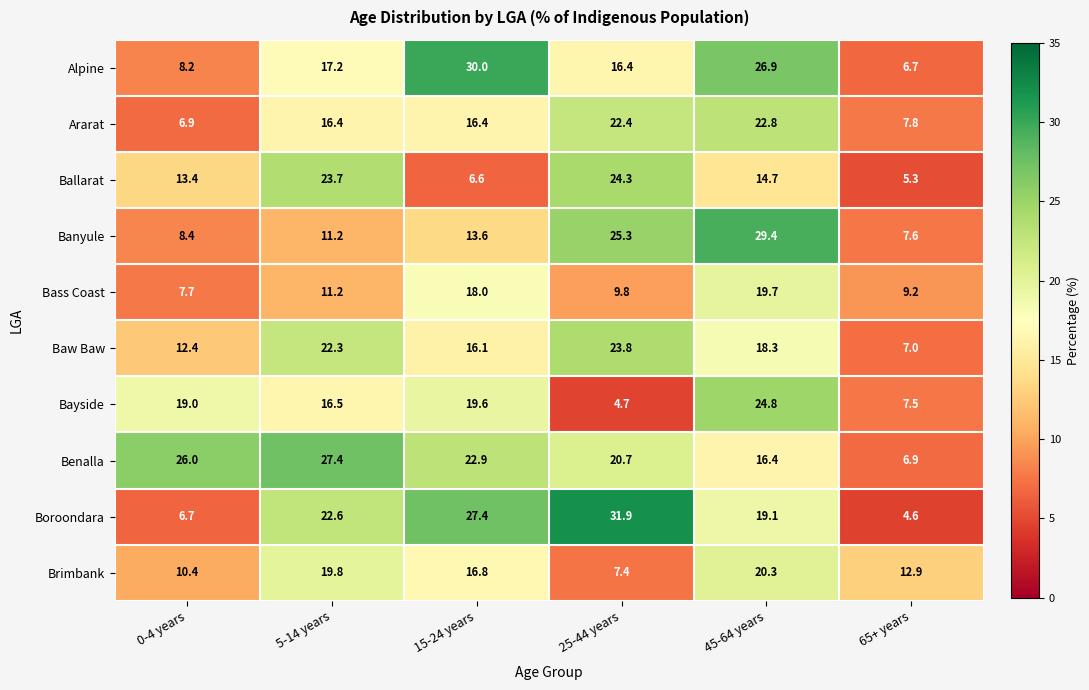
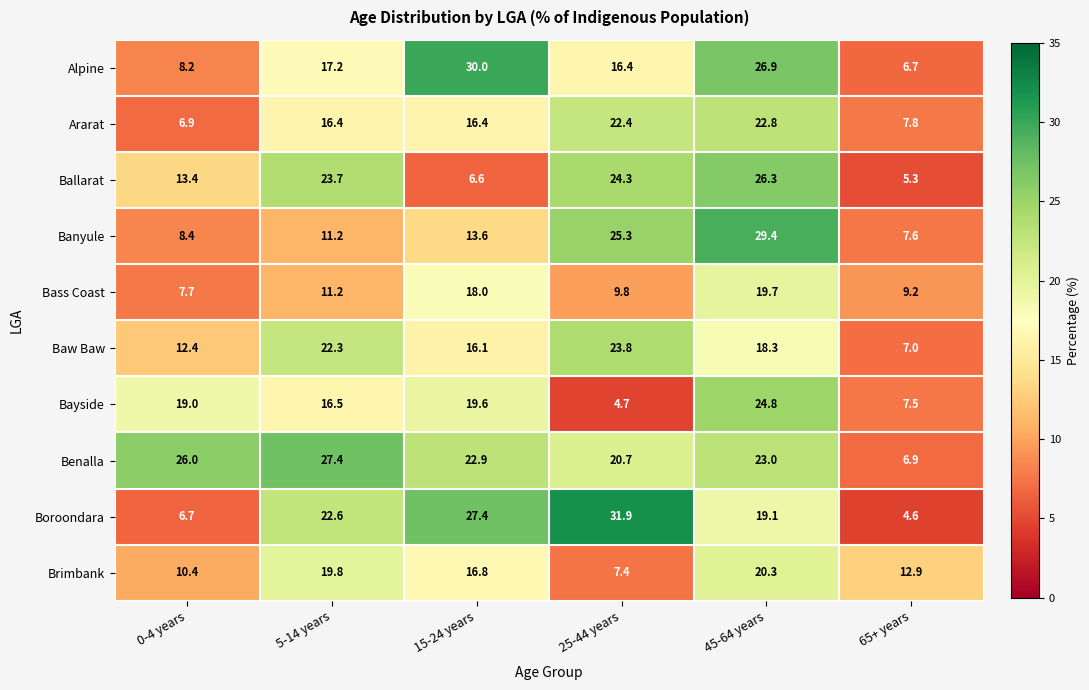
Ballarat, 45-64 years: 14.7 -> 26.3
Benalla, 45-64 years: 16.4 -> 23.0
